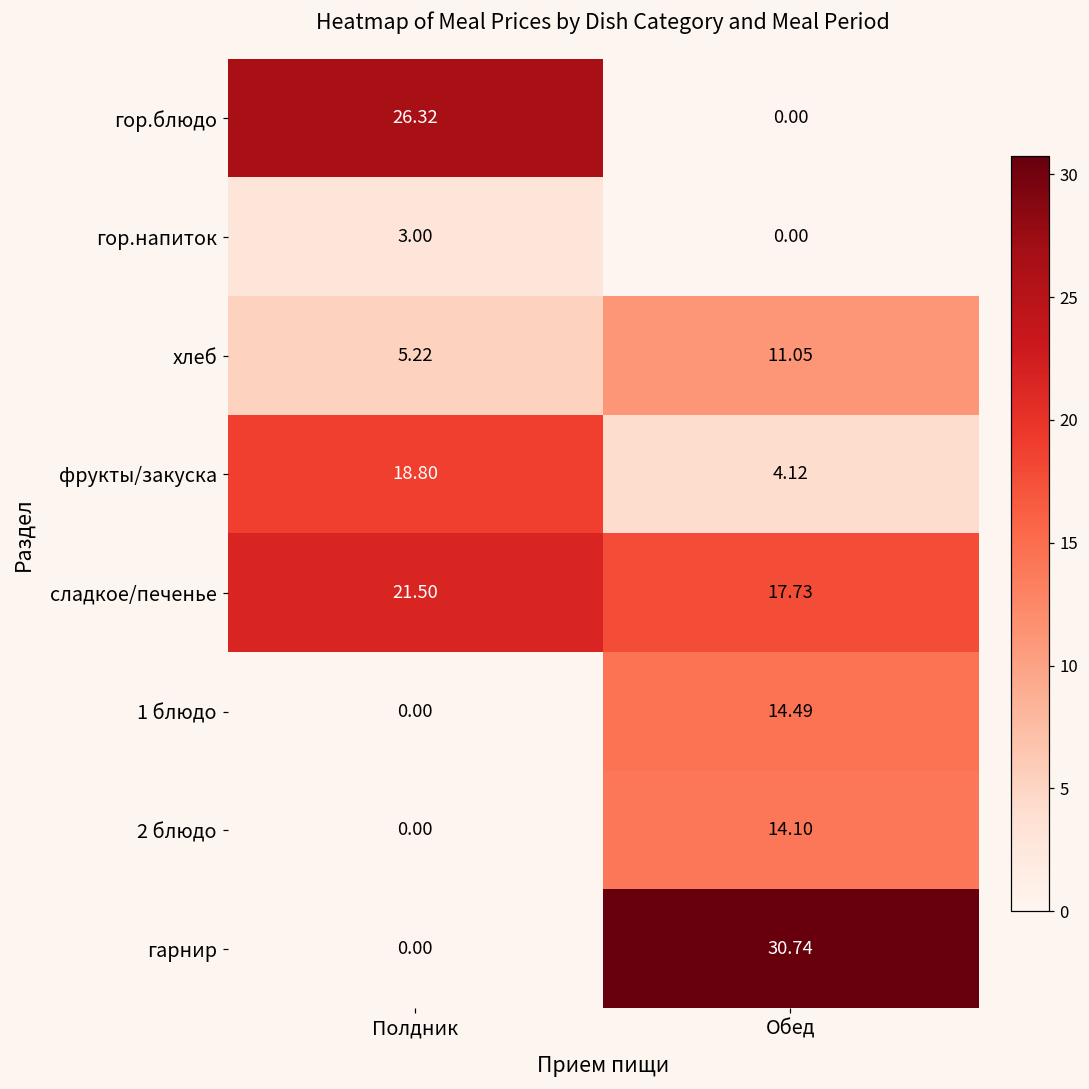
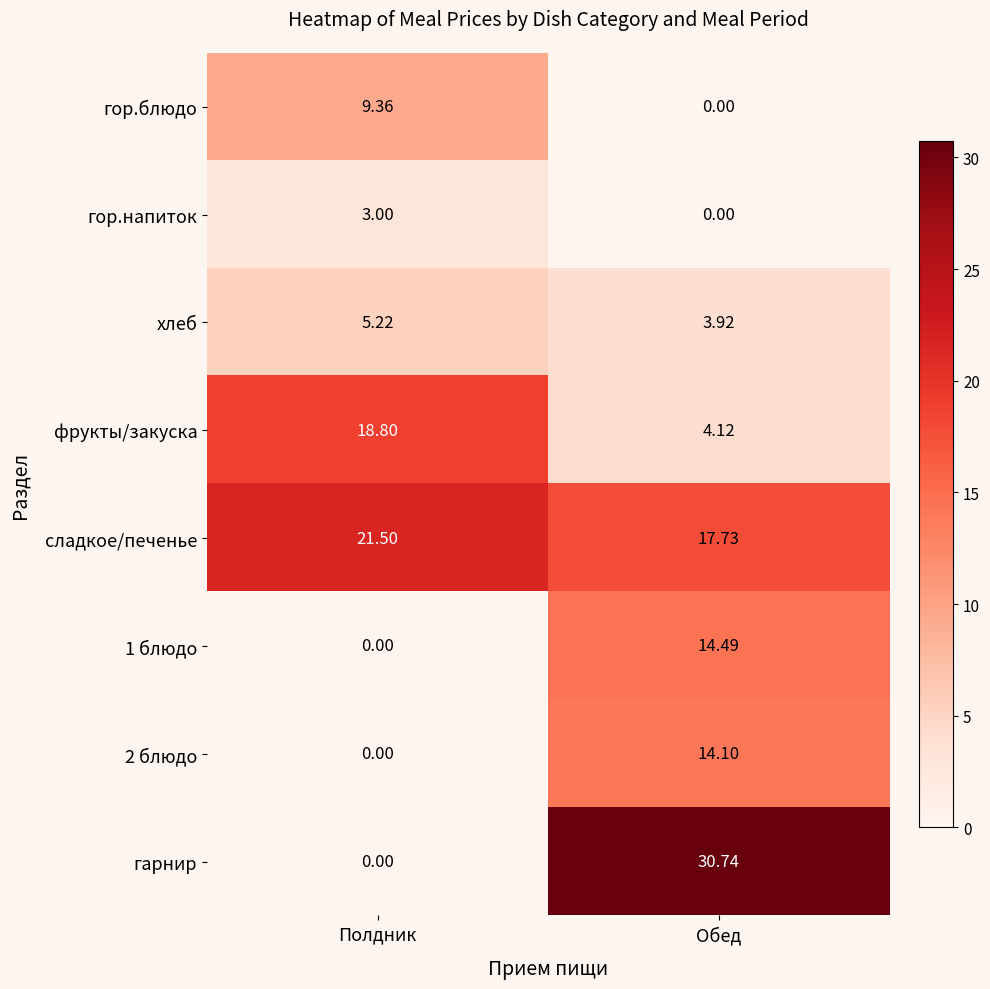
гор.блюдо, Полдник: 26.32 -> 9.36
хлеб, Обед: 11.05 -> 3.92
